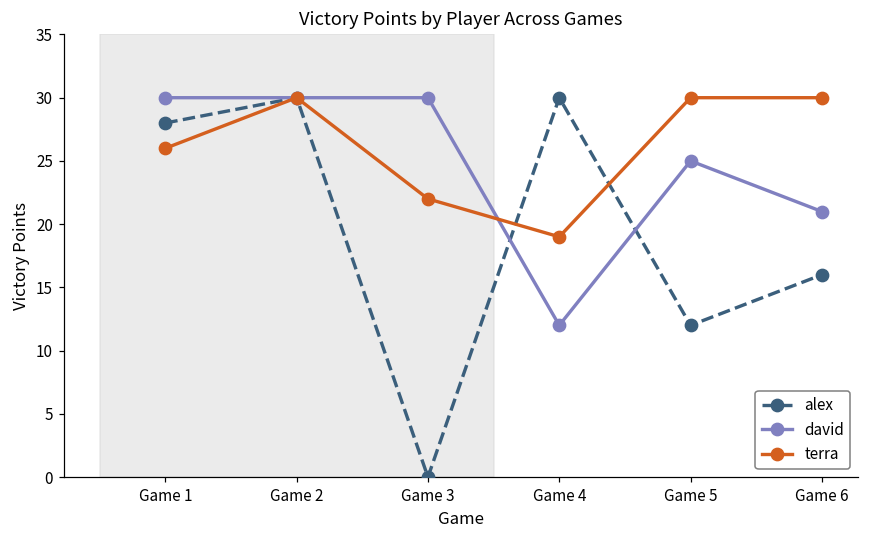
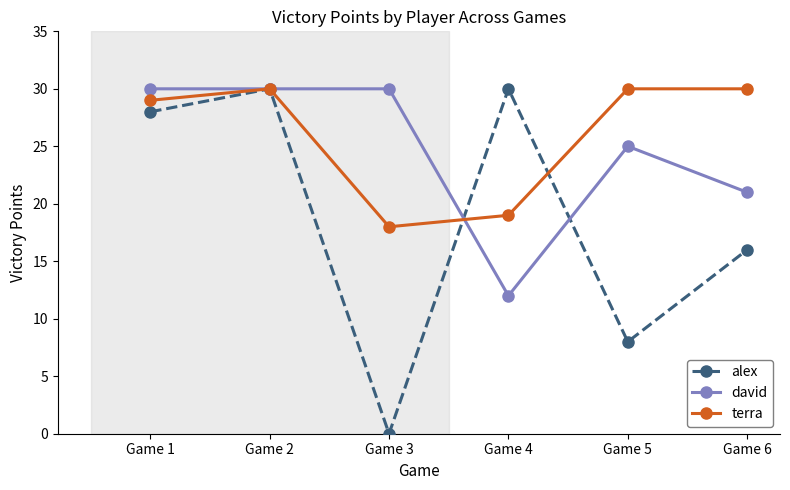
terra, Game 1: 26 -> 29
terra, Game 3: 22 -> 18
alex, Game 5: 12 -> 8
